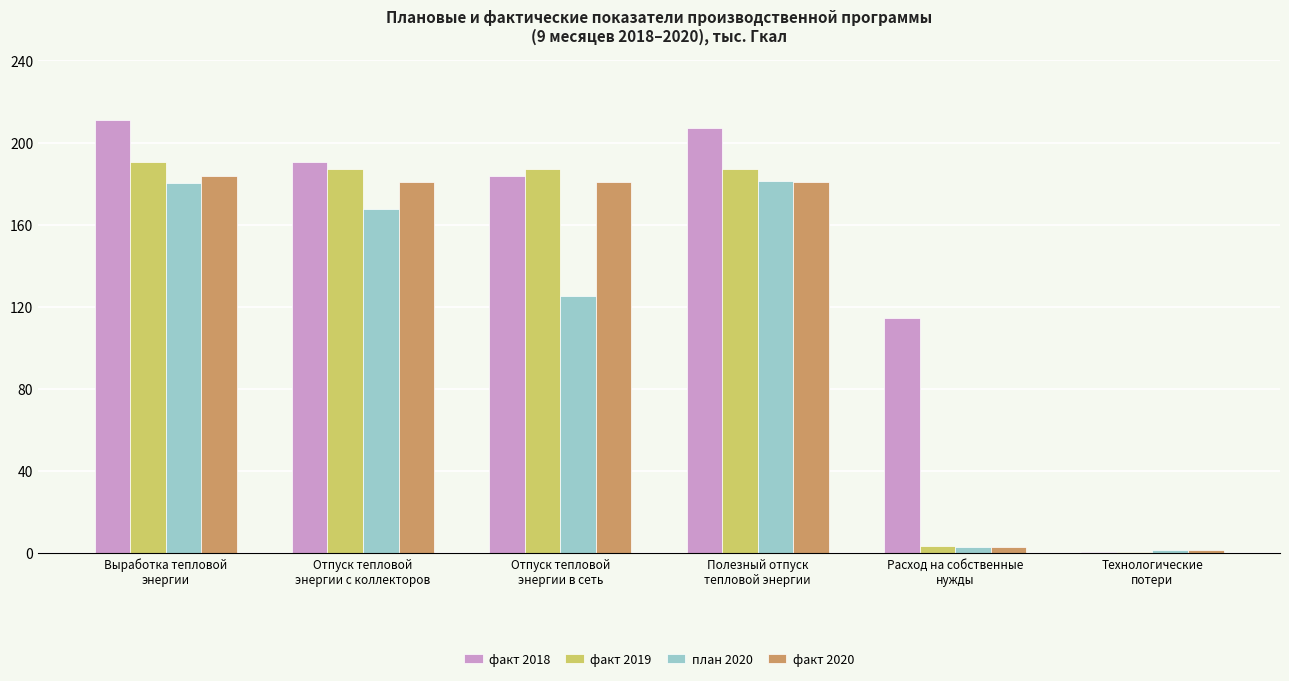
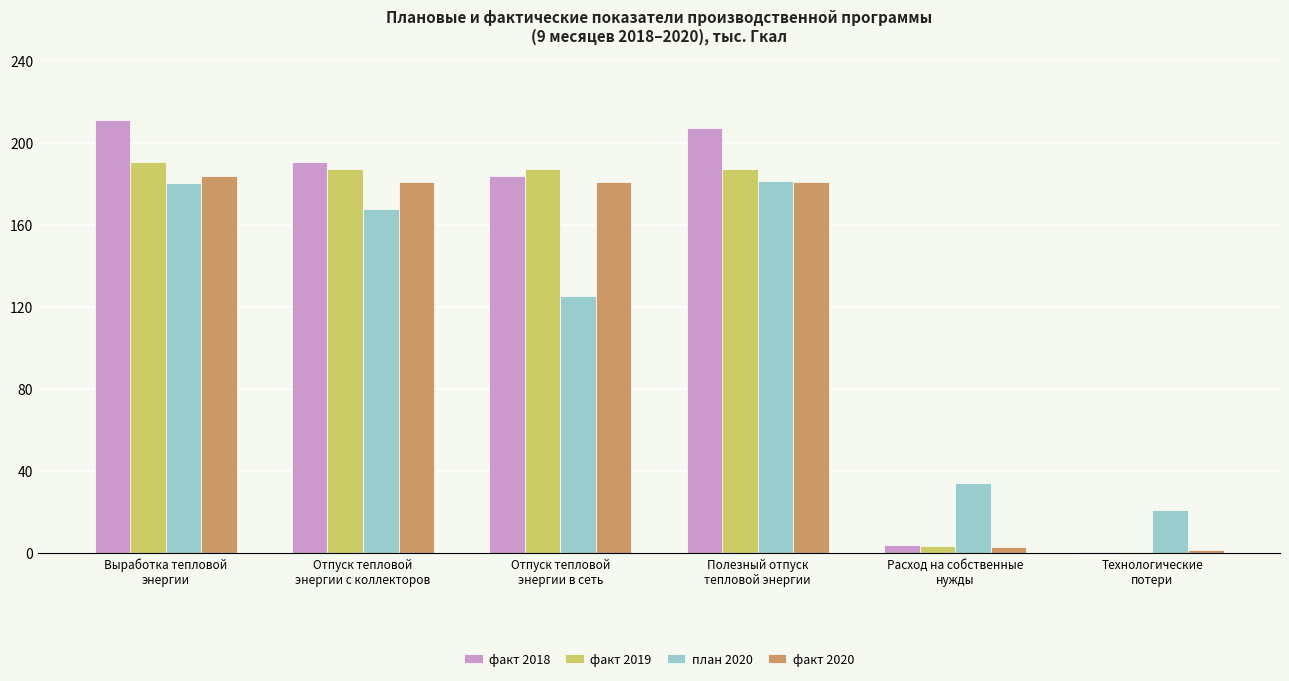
факт 2018, Расход на собственные нужды: 114 -> 4
план 2020, Расход на собственные нужды: 3 -> 34
план 2020, Технологические потери: 1 -> 21
